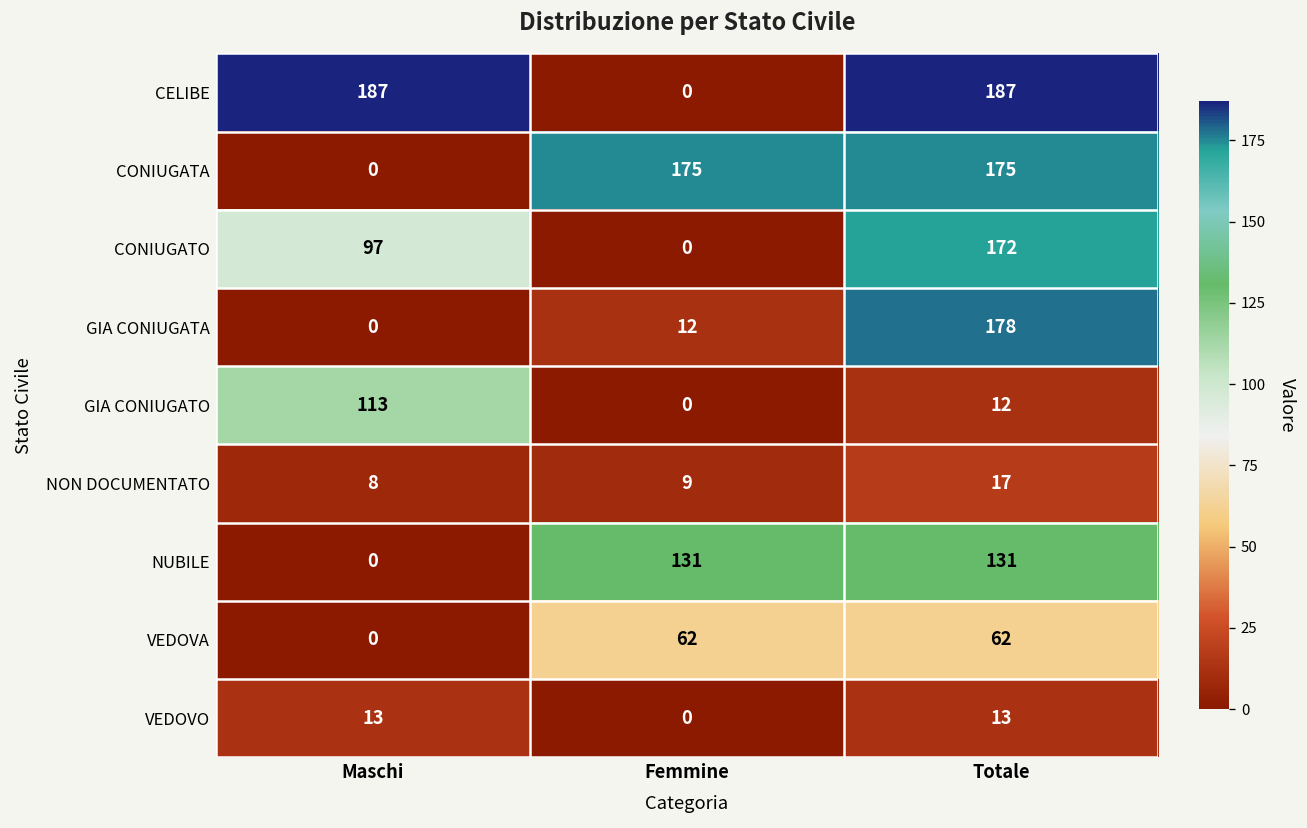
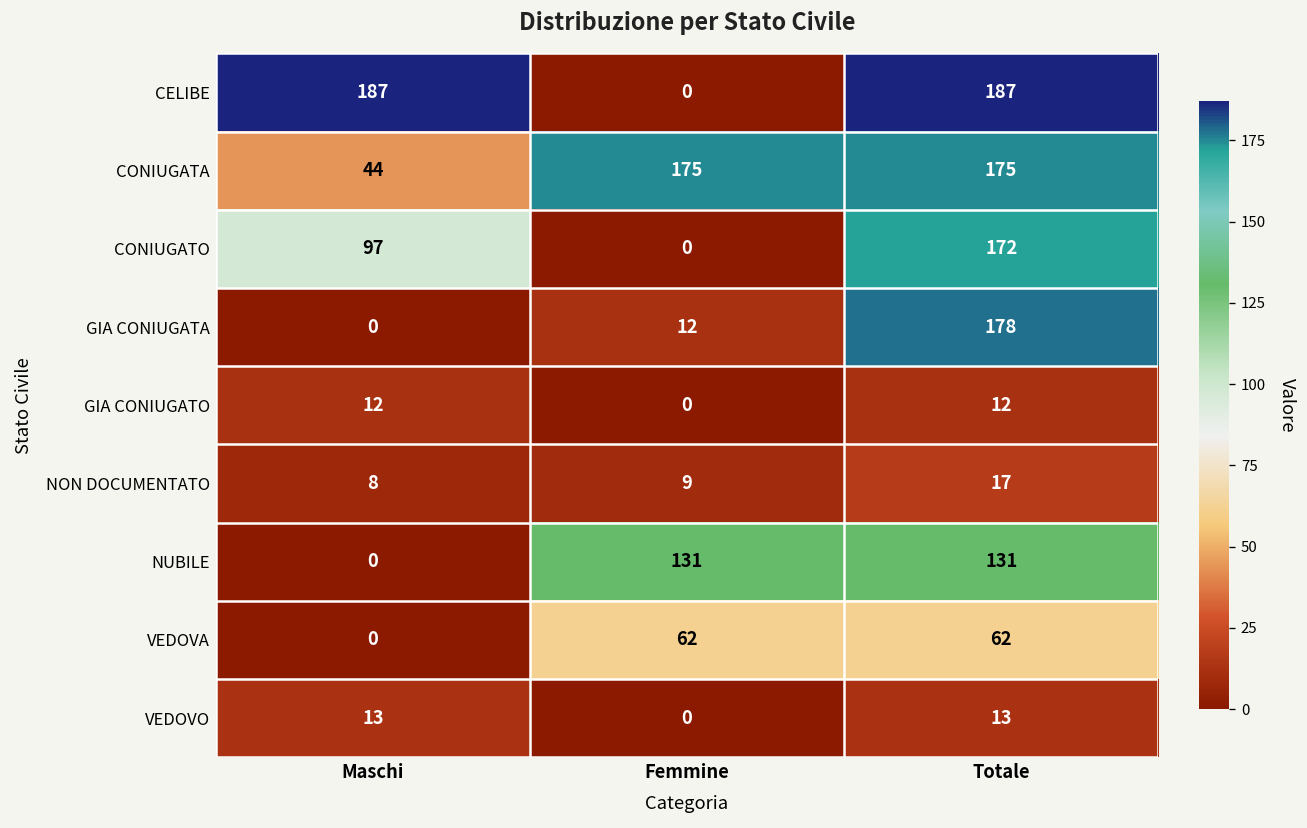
CONIUGATA, Maschi: 0 -> 44
GIA CONIUGATO, Maschi: 113 -> 12
